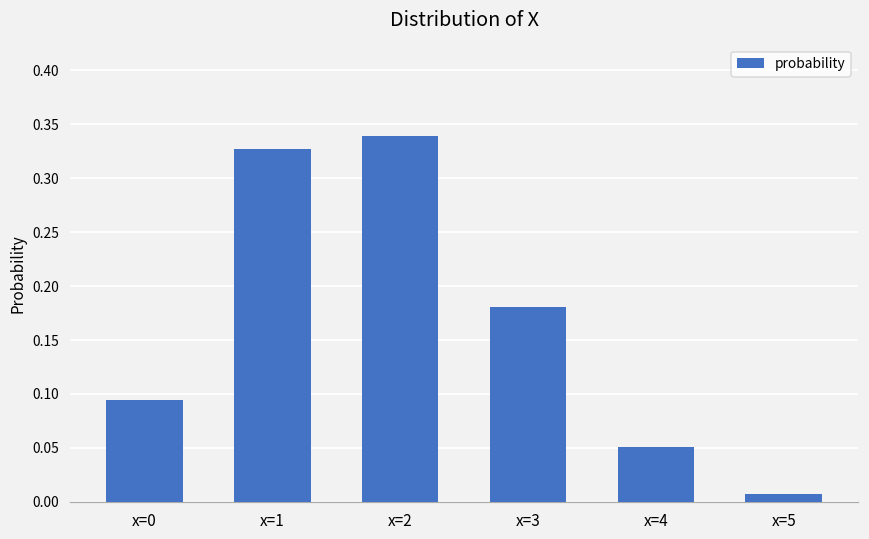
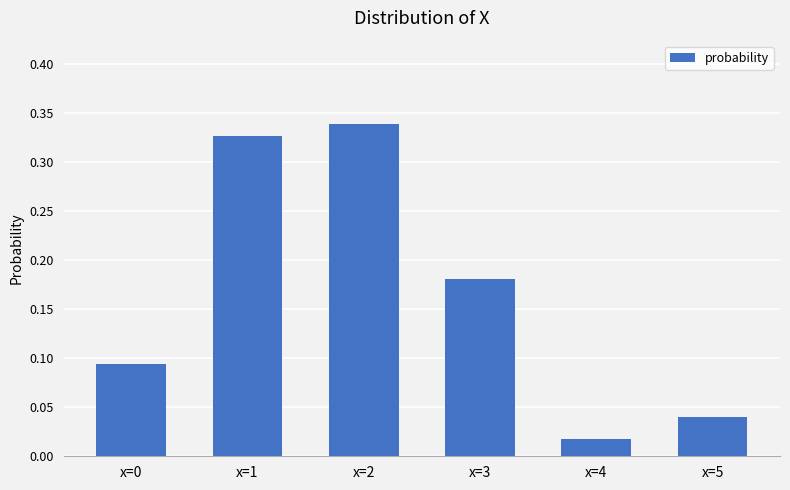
x=4: 0.05 -> 0.02
x=5: 0.01 -> 0.04
